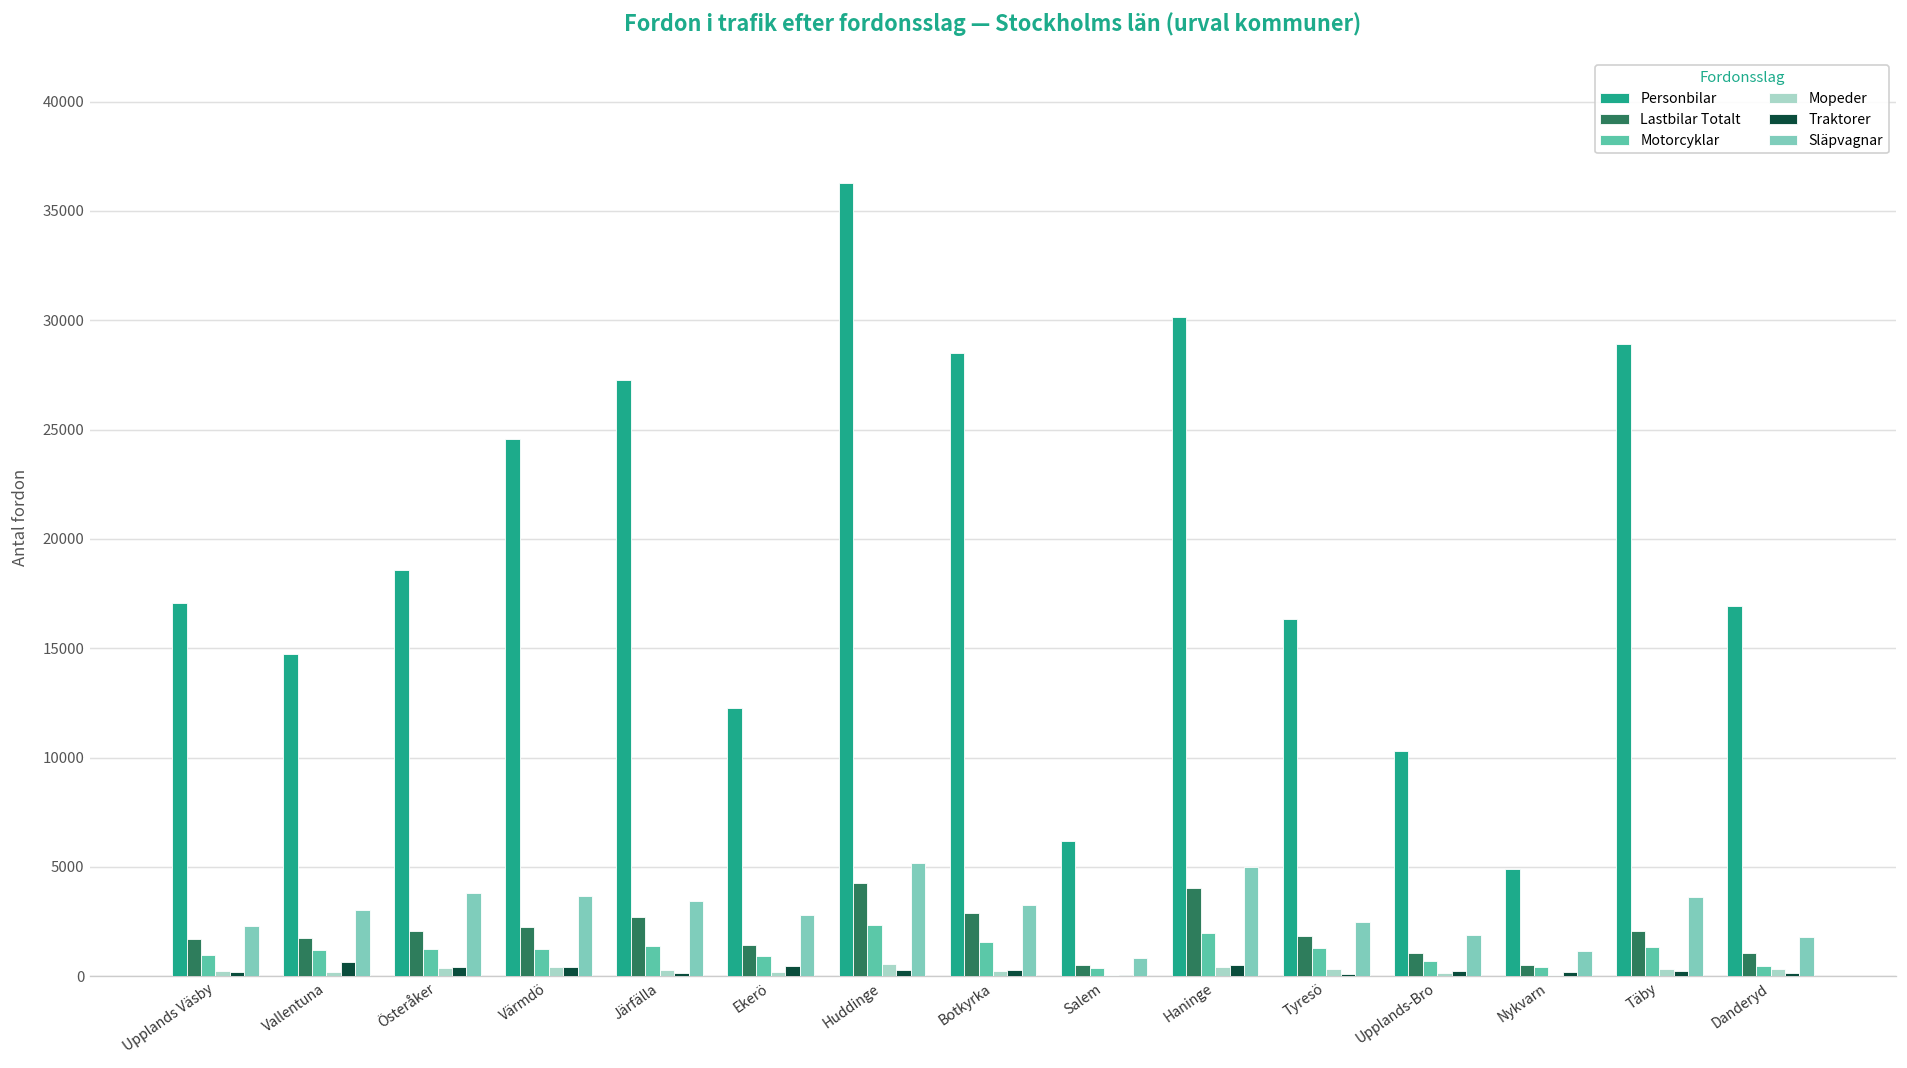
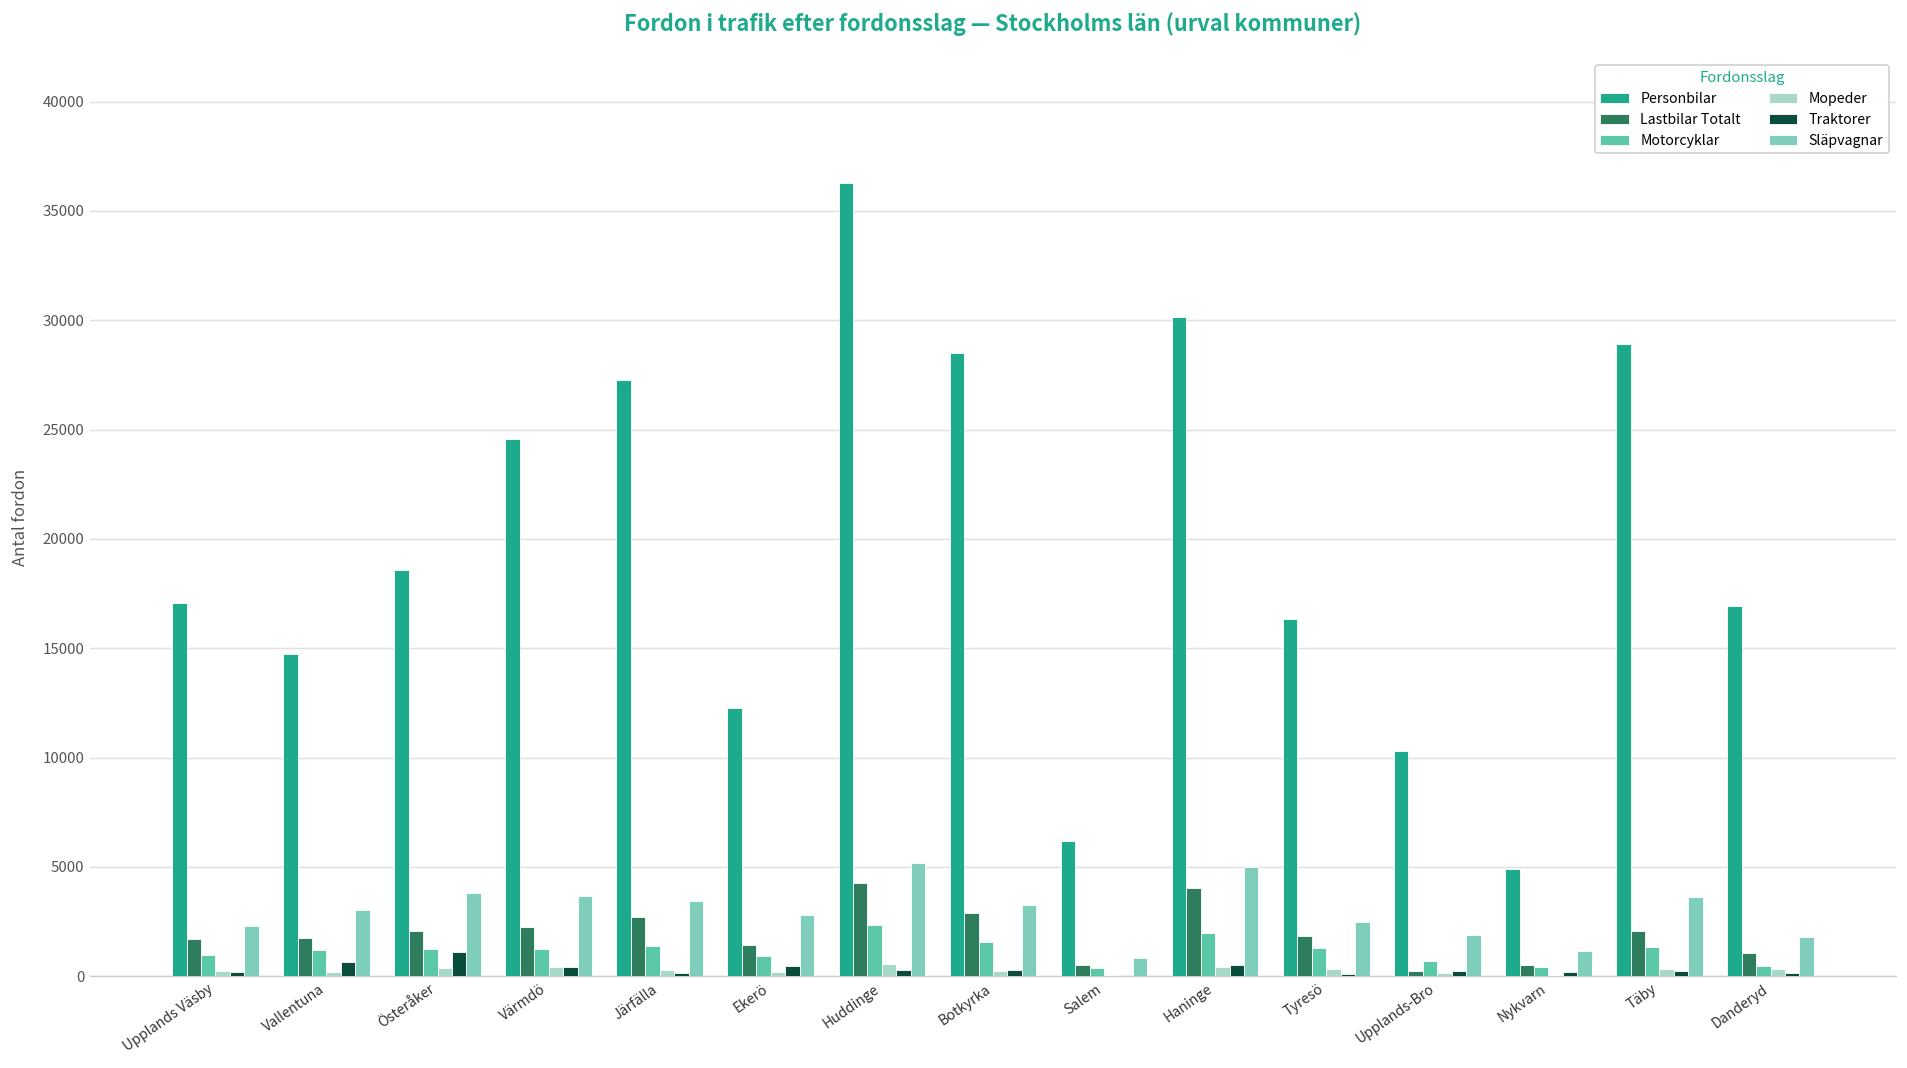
Traktorer, Österåker: 400 -> 1100
Lastbilar Totalt, Upplands-Bro: 1100 -> 200
